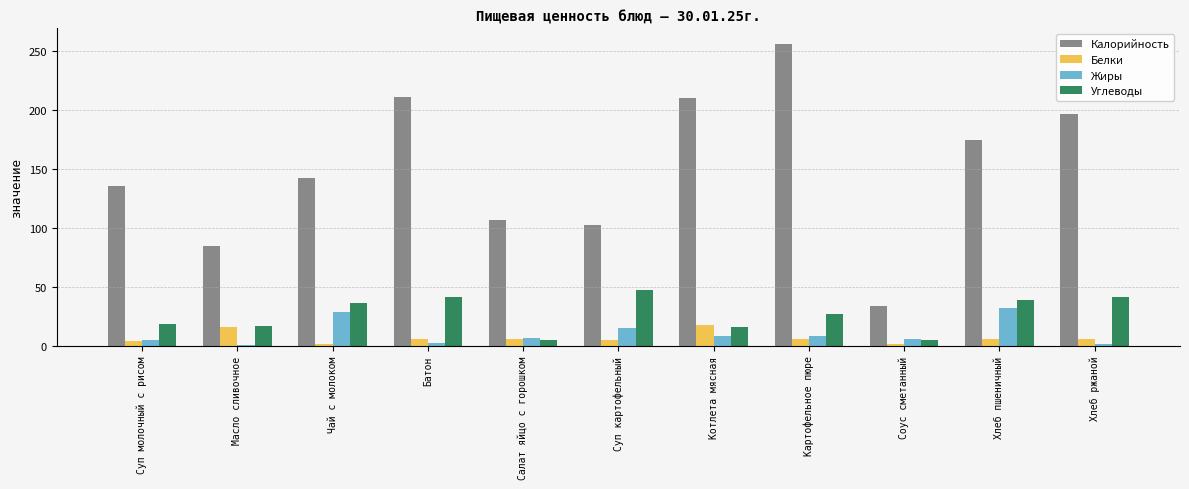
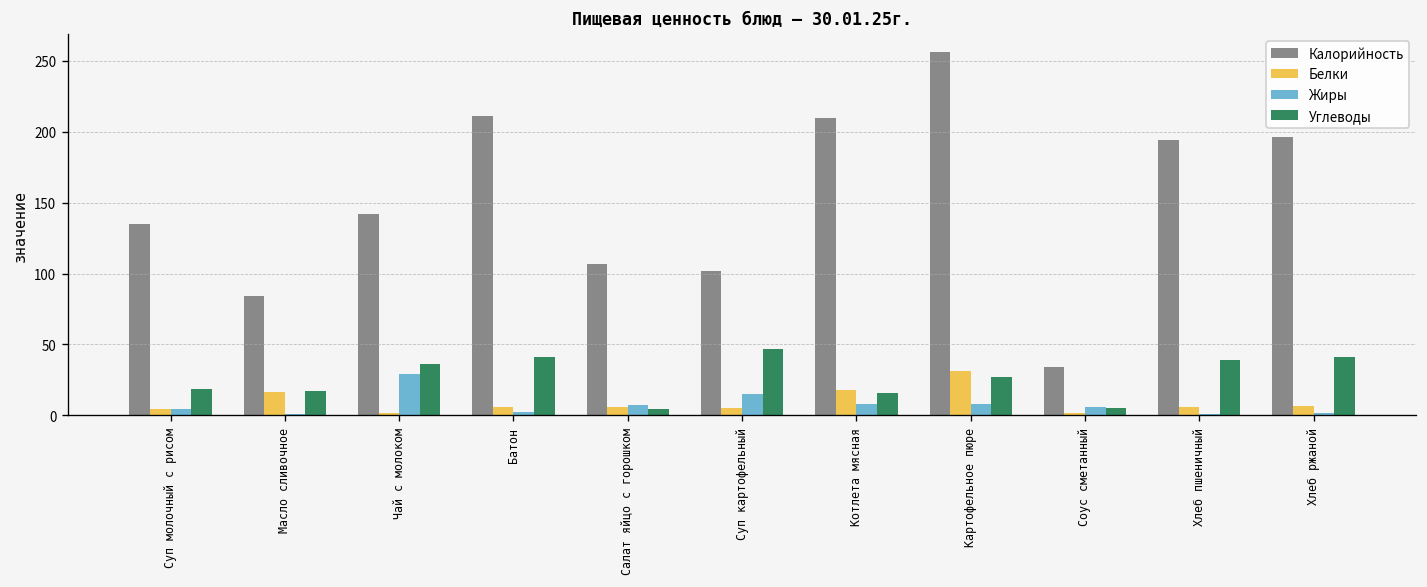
Белки, Картофельное пюре: 6 -> 31
Калорийность, Хлеб пшеничный: 174 -> 194
Жиры, Хлеб пшеничный: 32 -> 1
